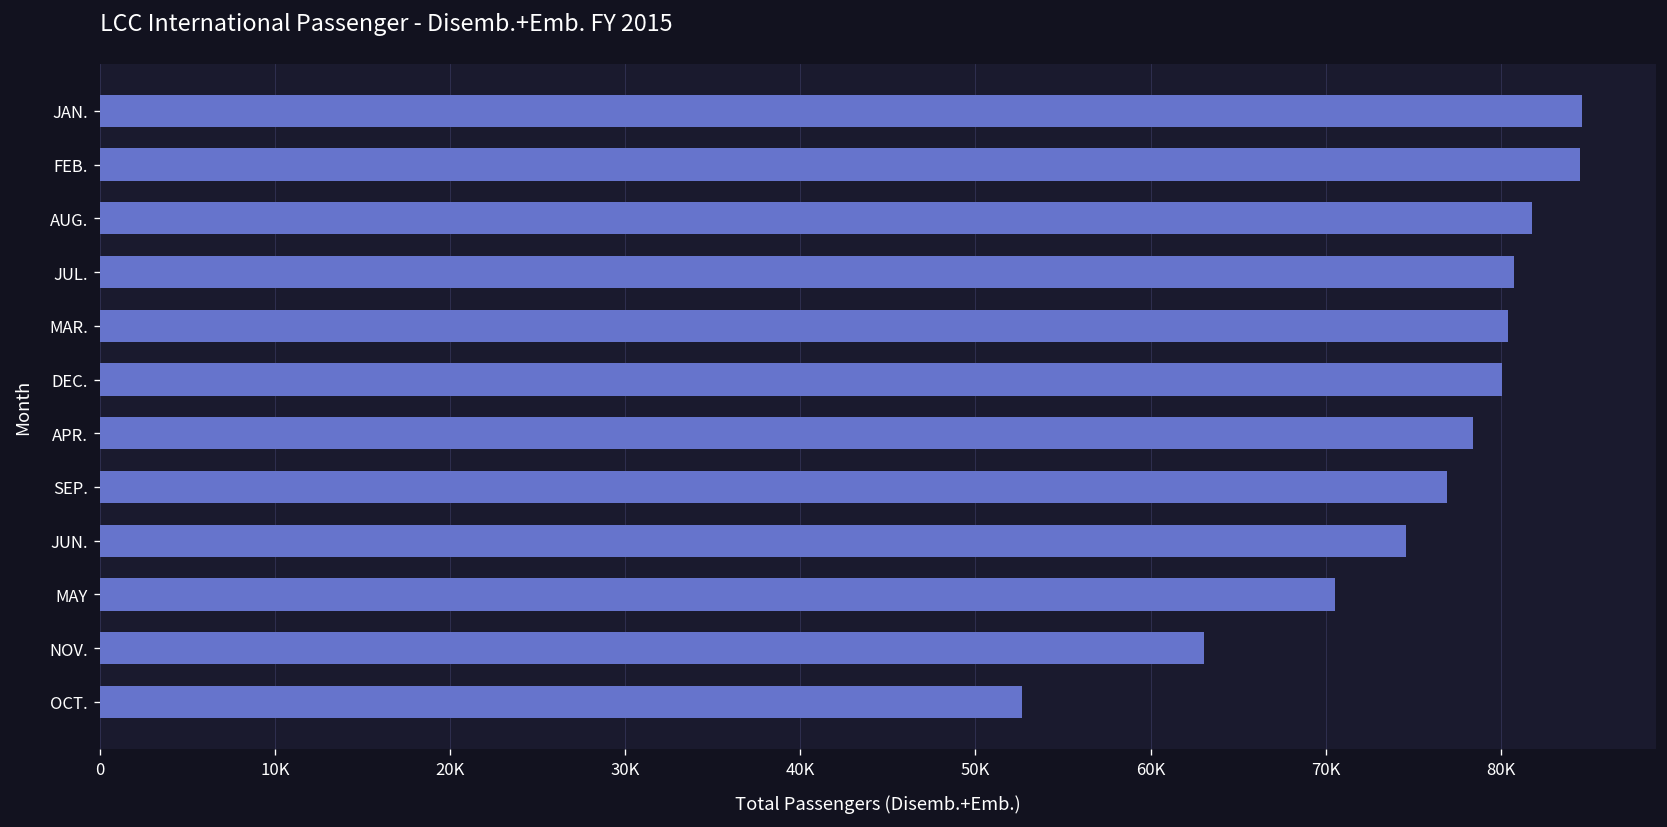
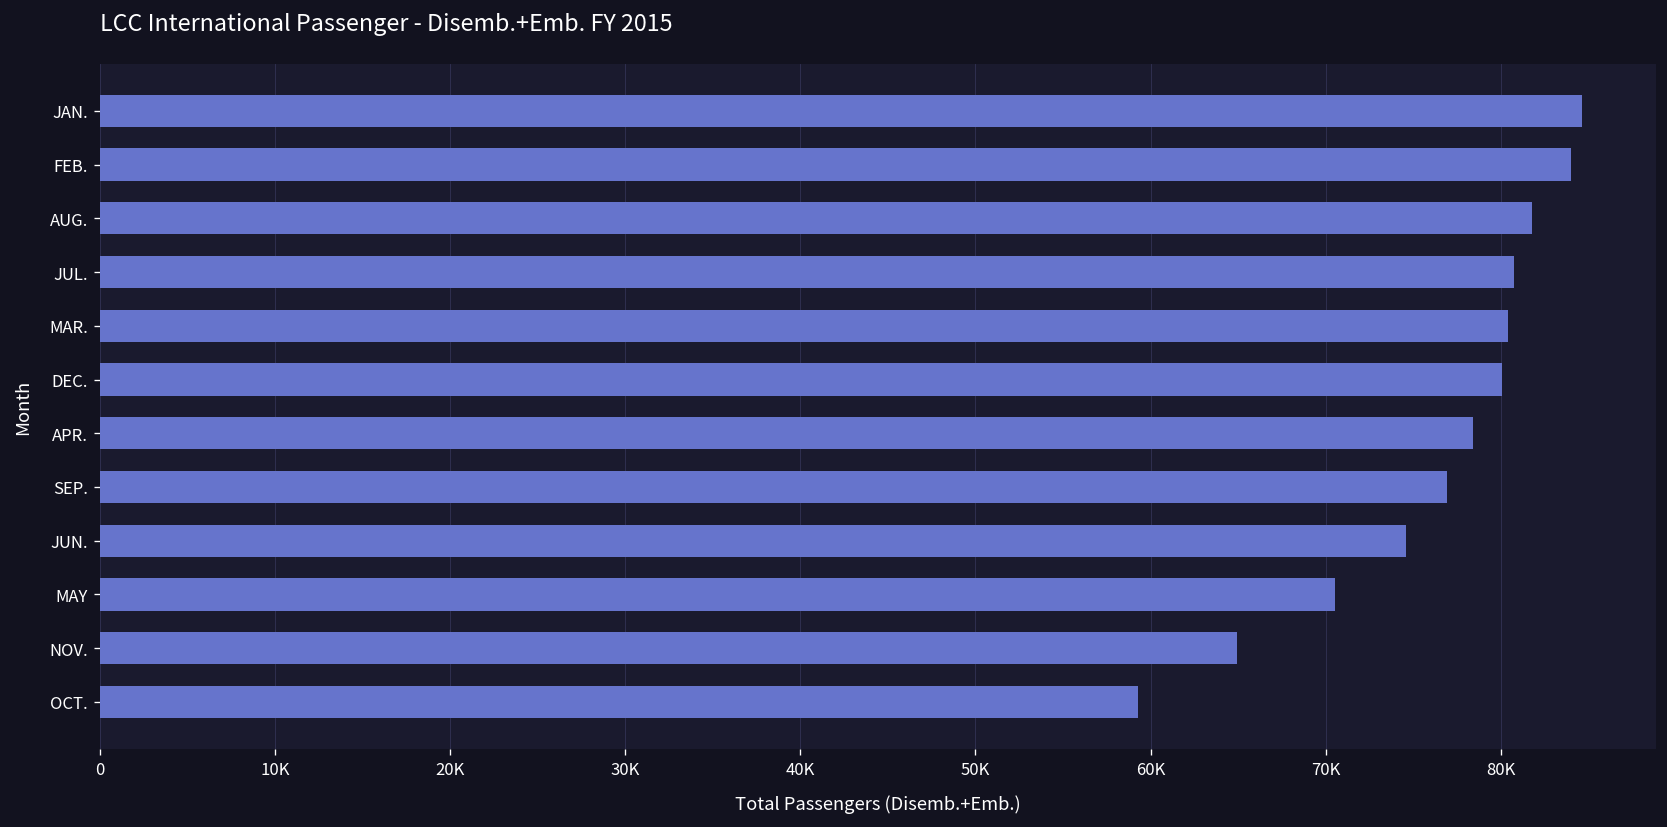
FEB.: 84500 -> 84000
NOV.: 63000 -> 65000
OCT.: 52600 -> 59300
